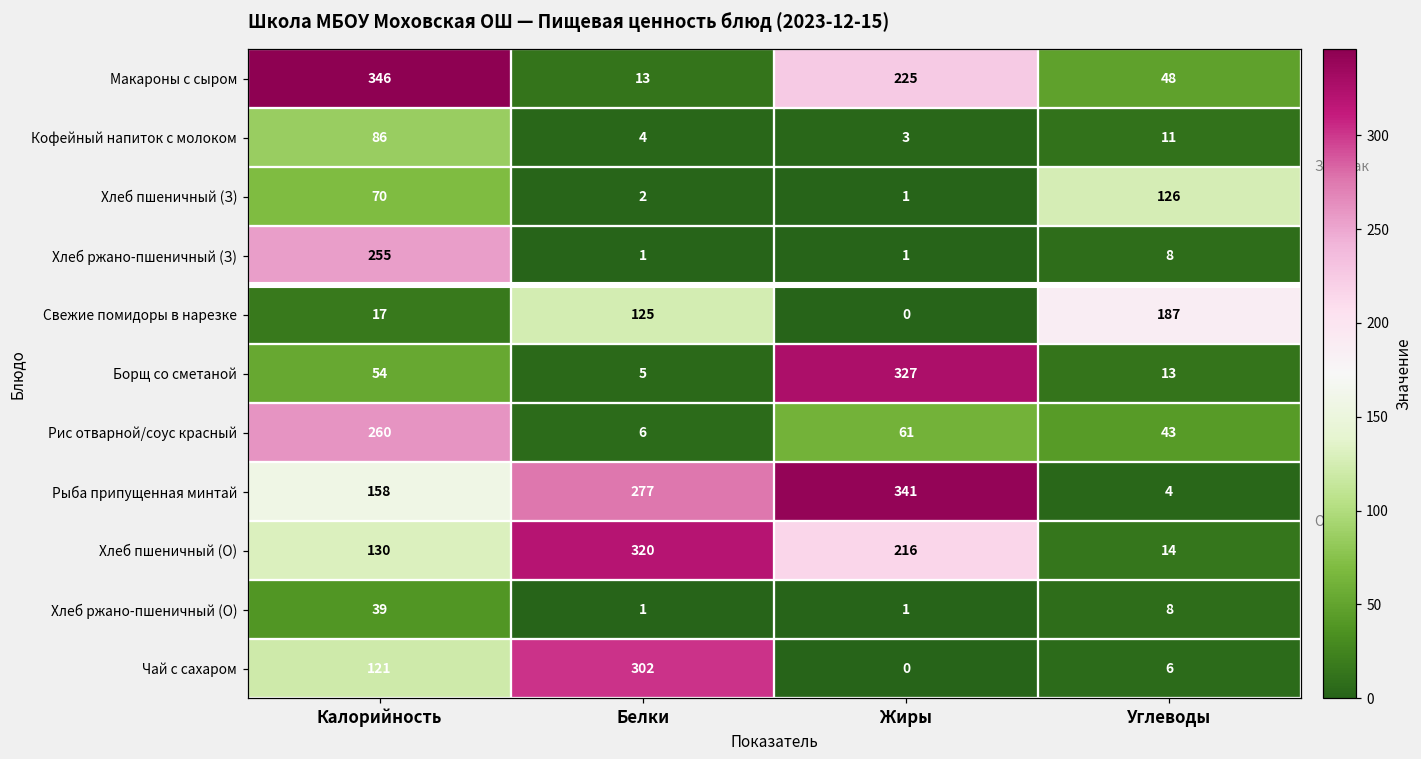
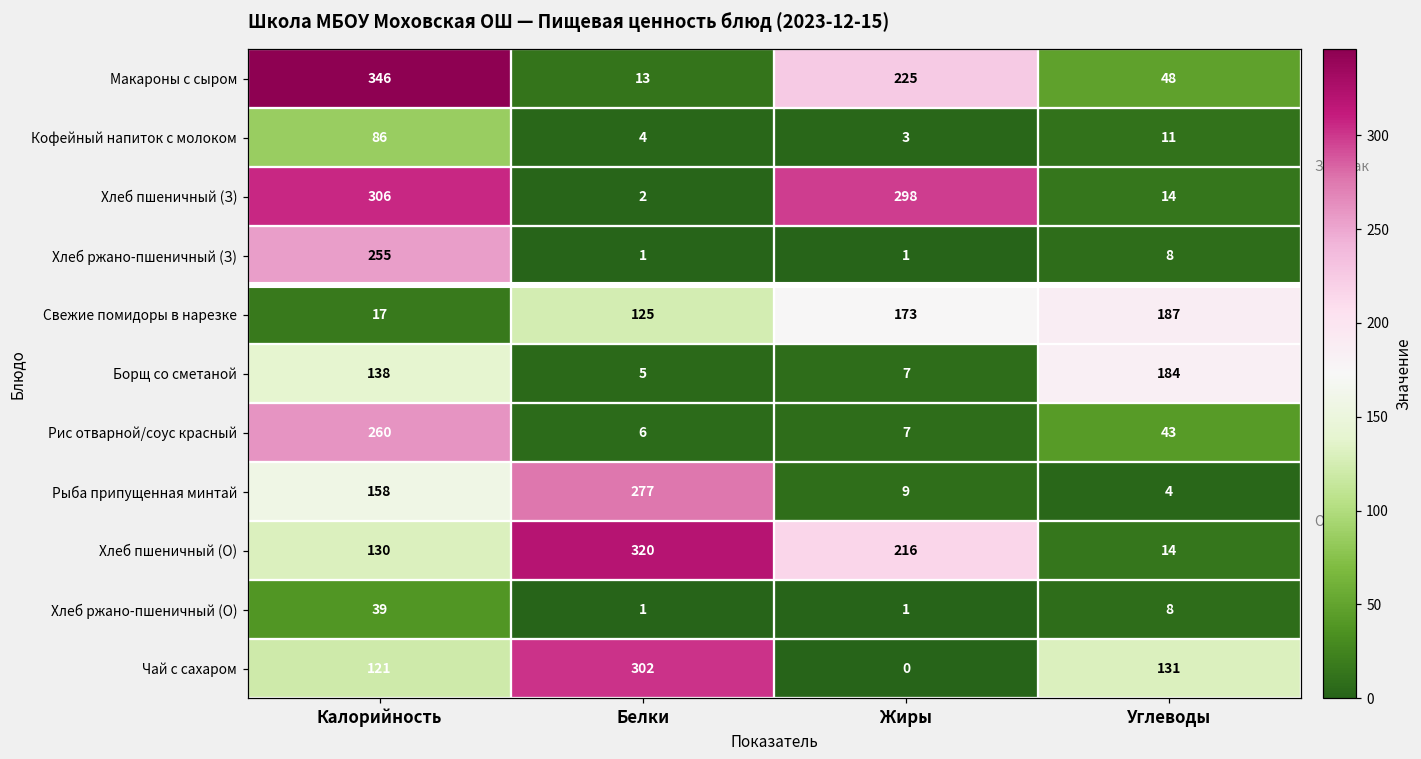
Хлеб пшеничный (З), Калорийность: 70 -> 306
Хлеб пшеничный (З), Жиры: 1 -> 298
Хлеб пшеничный (З), Углеводы: 126 -> 14
Свежие помидоры в нарезке, Жиры: 0 -> 173
Борщ со сметаной, Калорийность: 54 -> 138
Борщ со сметаной, Жиры: 327 -> 7
Борщ со сметаной, Углеводы: 13 -> 184
Рис отварной/соус красный, Жиры: 61 -> 7
Рыба припущенная минтай, Жиры: 341 -> 9
Чай с сахаром, Углеводы: 6 -> 131
